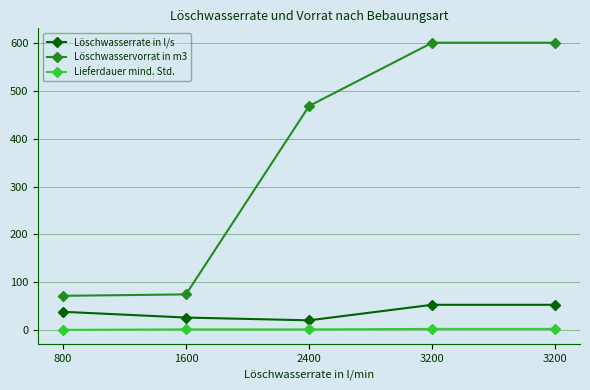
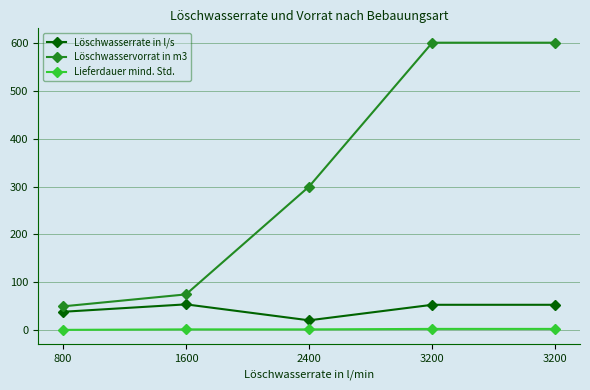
Löschwasservorrat in m3, 800: 70 -> 50
Löschwasserrate in l/s, 1600: 30 -> 50
Löschwasservorrat in m3, 2400: 470 -> 300
